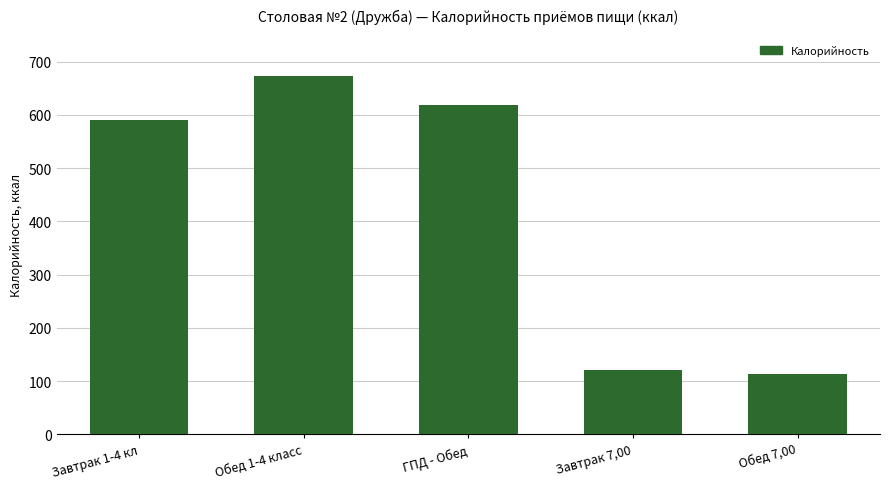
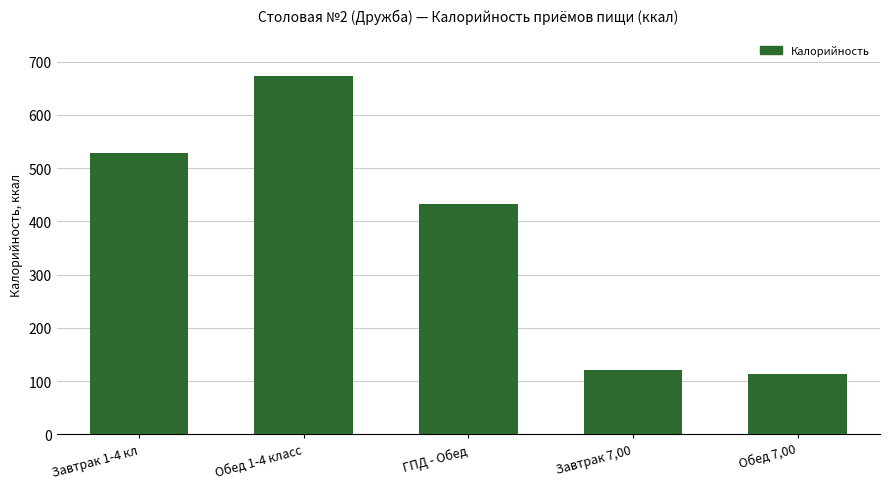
Завтрак 1-4 кл: 590 -> 530
ГПД - Обед: 620 -> 430
